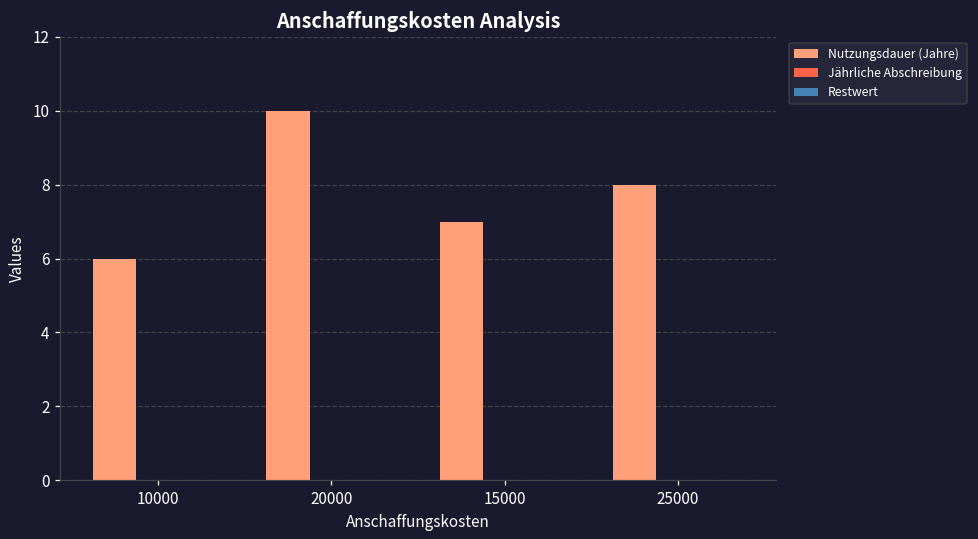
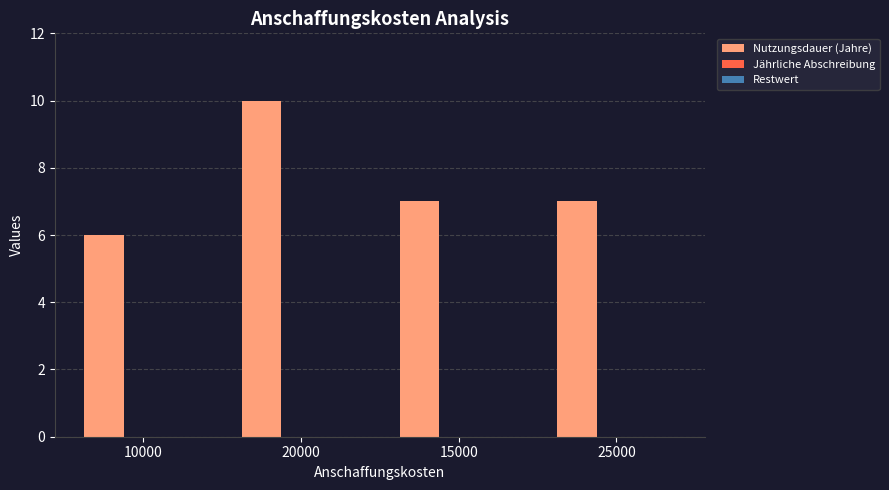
Nutzungsdauer (Jahre), 25000: 8 -> 7
